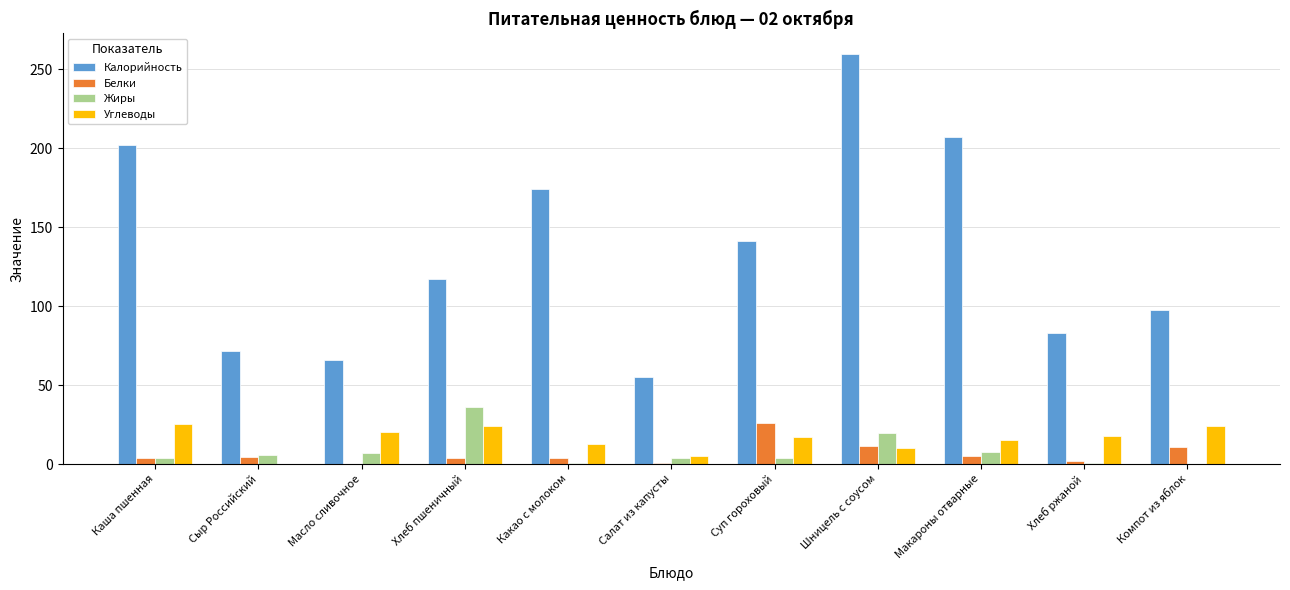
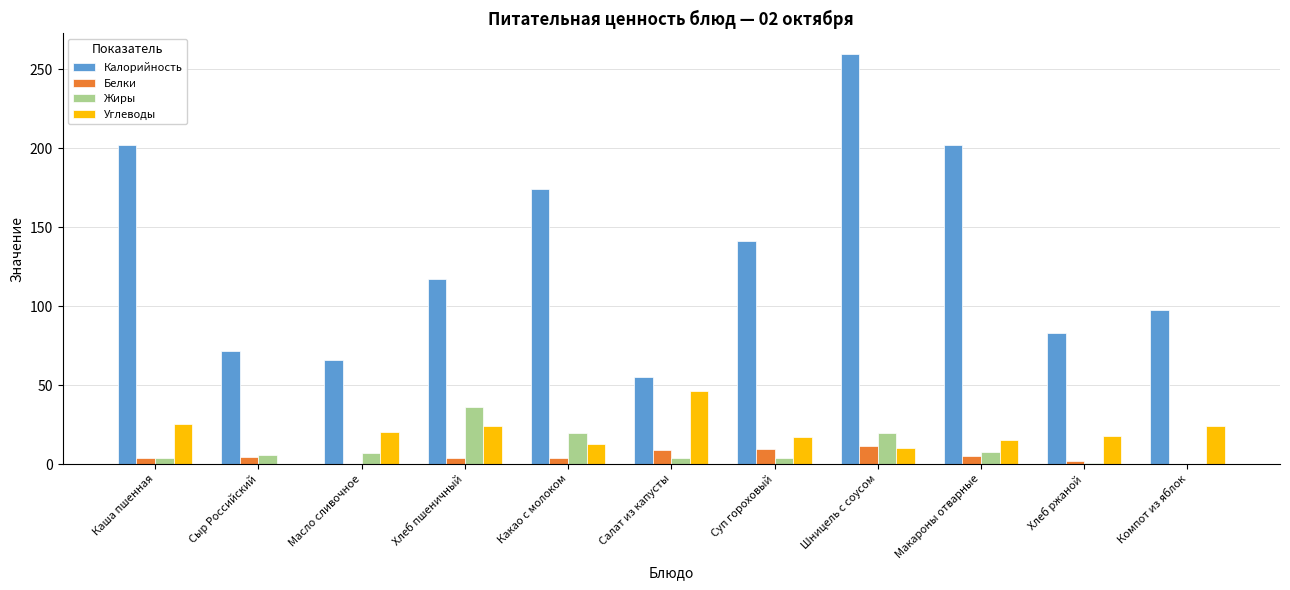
Жиры, Какао с молоком: 1 -> 19
Белки, Салат из капусты: 1 -> 9
Углеводы, Салат из капусты: 5 -> 46
Белки, Суп гороховый: 26 -> 9
Калорийность, Макароны отварные: 207 -> 202
Белки, Компот из яблок: 11 -> 0
